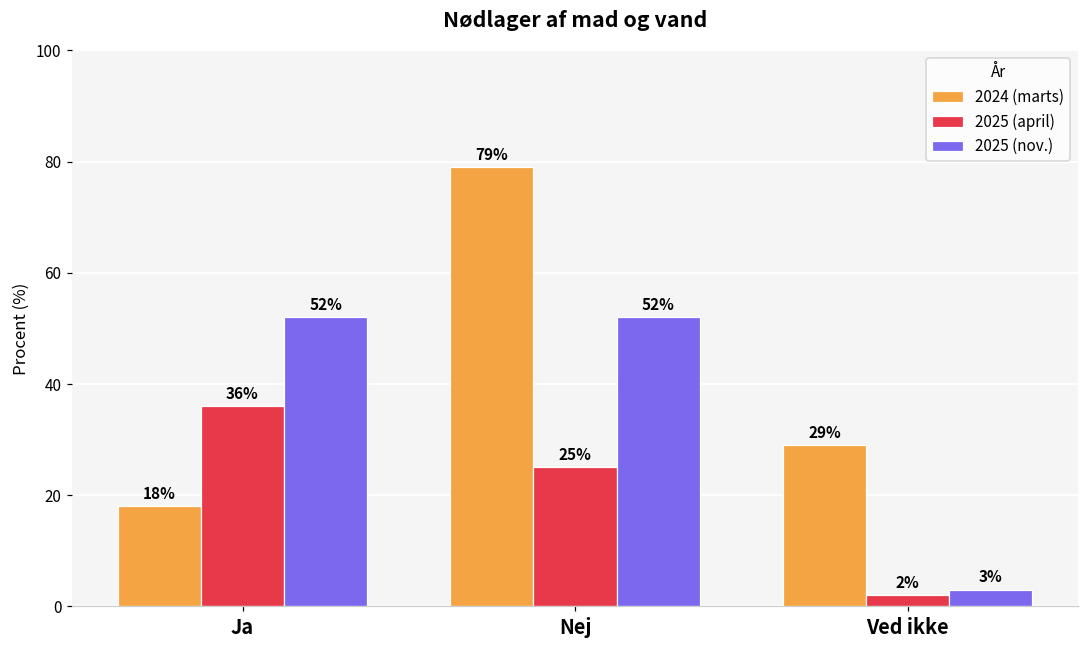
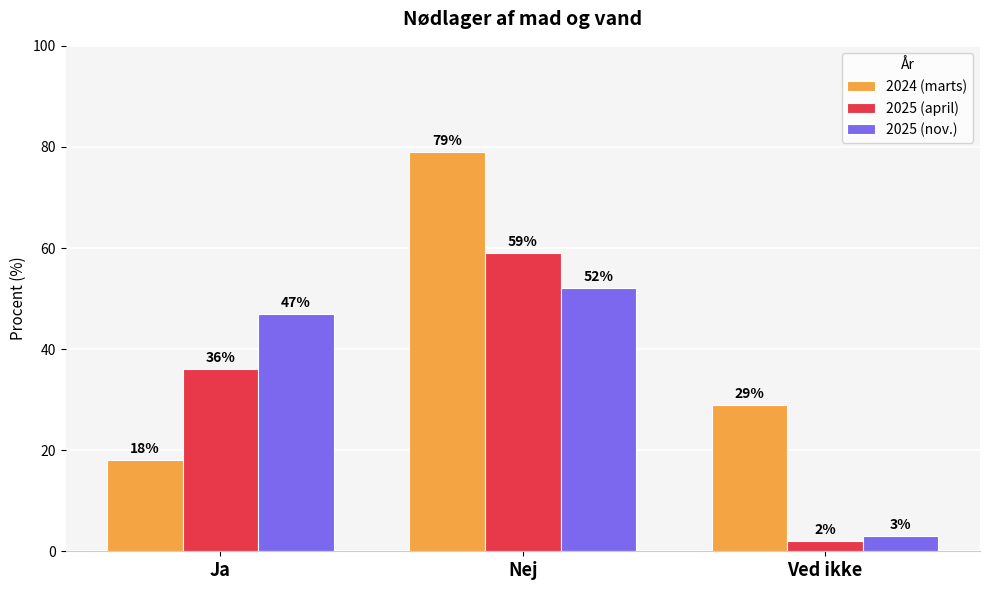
2025 (nov.), Ja: 52% -> 47%
2025 (april), Nej: 25% -> 59%
